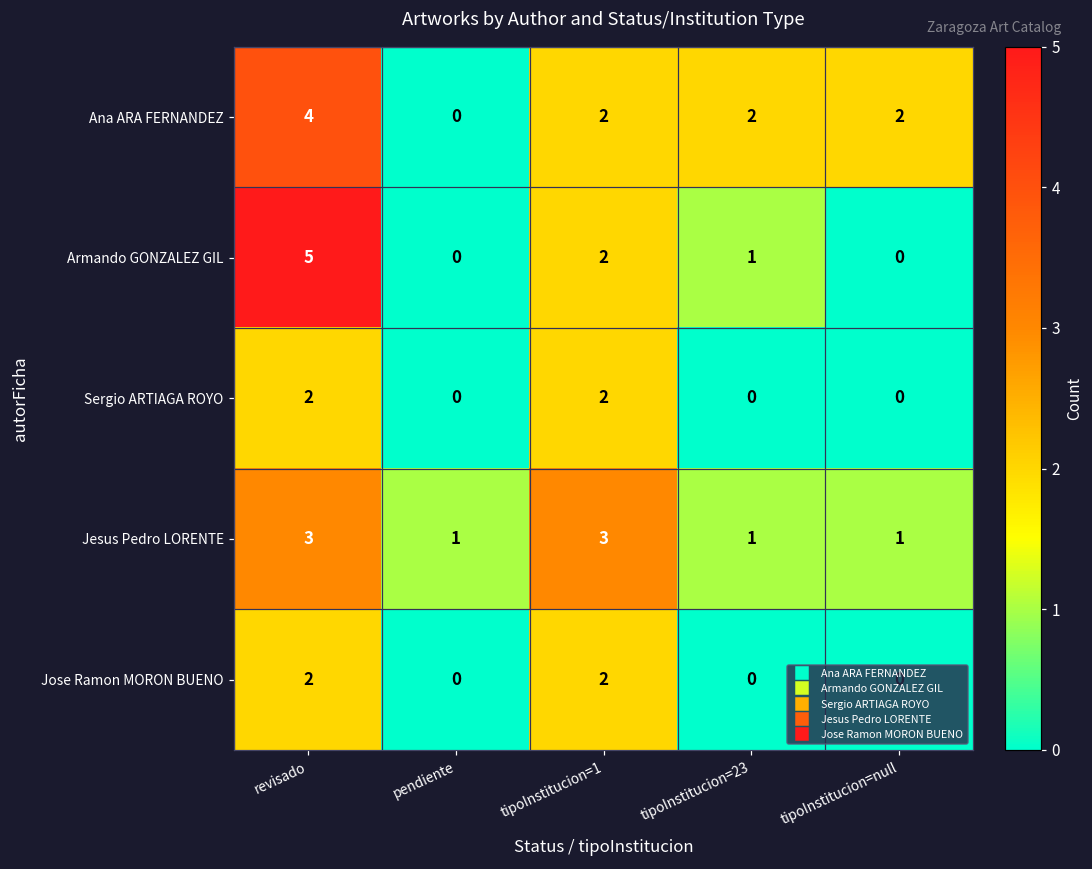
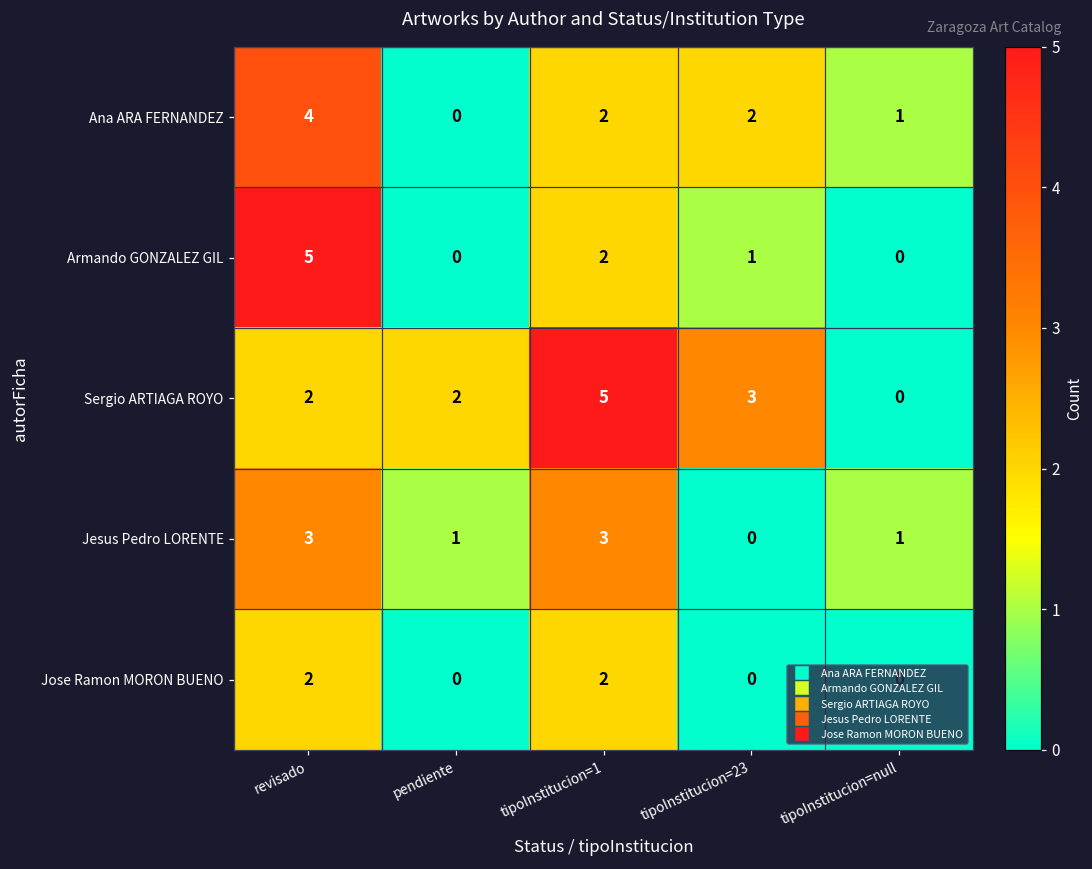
Ana ARA FERNANDEZ, tipoInstitucion=null: 2 -> 1
Sergio ARTIAGA ROYO, pendiente: 0 -> 2
Sergio ARTIAGA ROYO, tipoInstitucion=1: 2 -> 5
Sergio ARTIAGA ROYO, tipoInstitucion=23: 0 -> 3
Jesus Pedro LORENTE, tipoInstitucion=23: 1 -> 0
